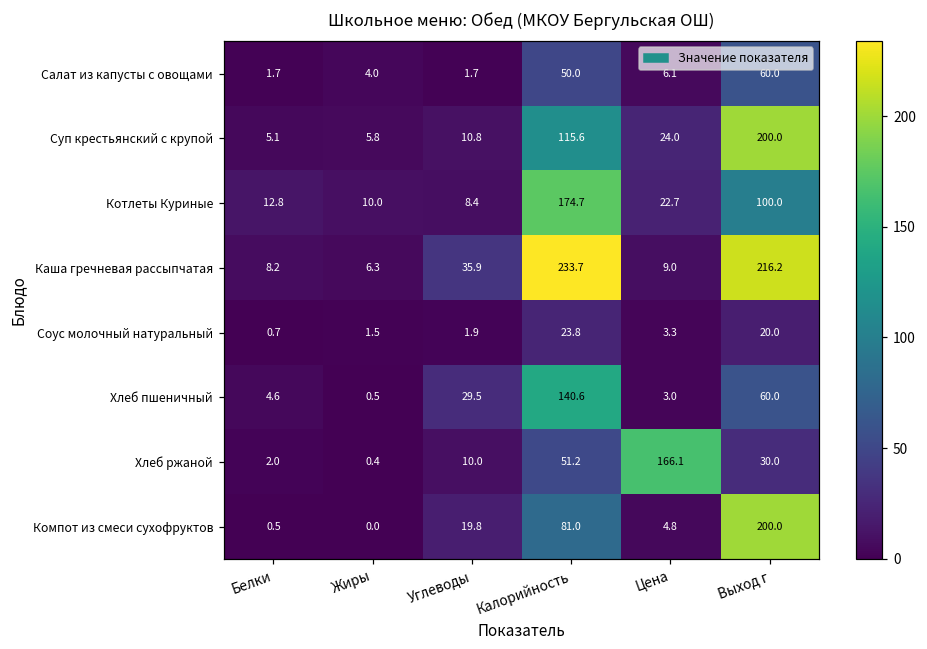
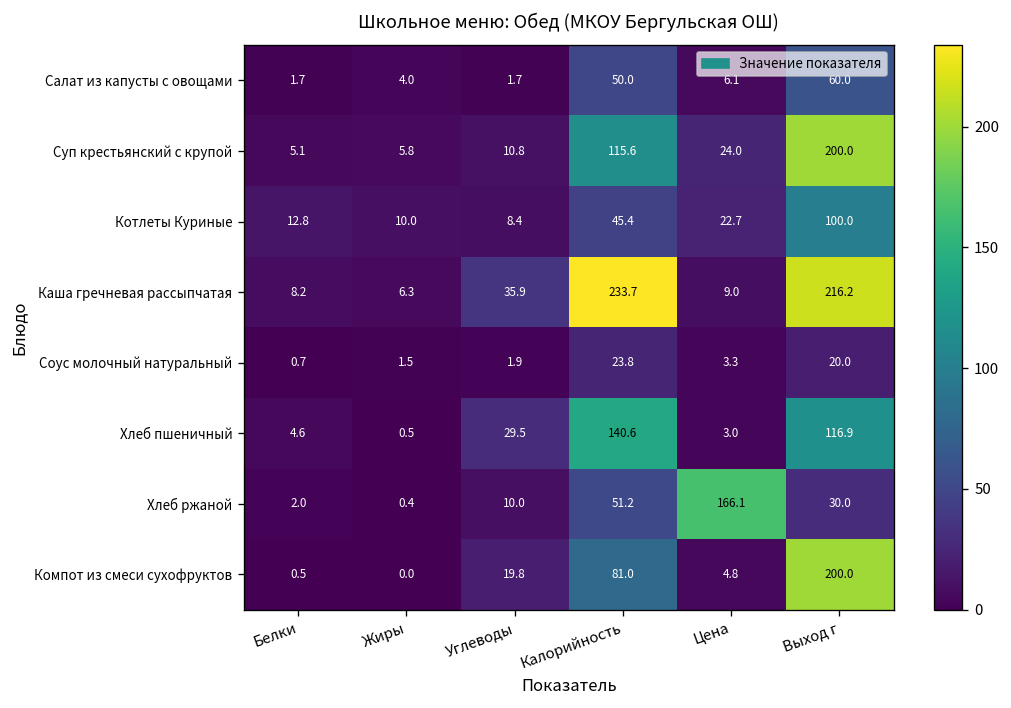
Котлеты Куриные, Калорийность: 174.7 -> 45.4
Хлеб пшеничный, Выход г: 60.0 -> 116.9
